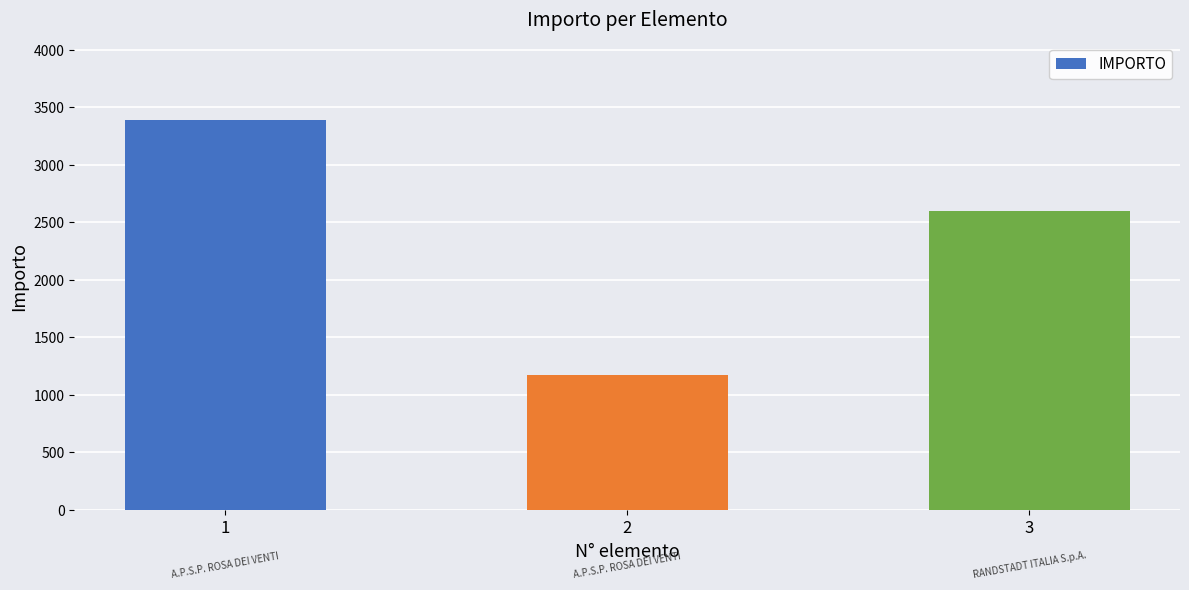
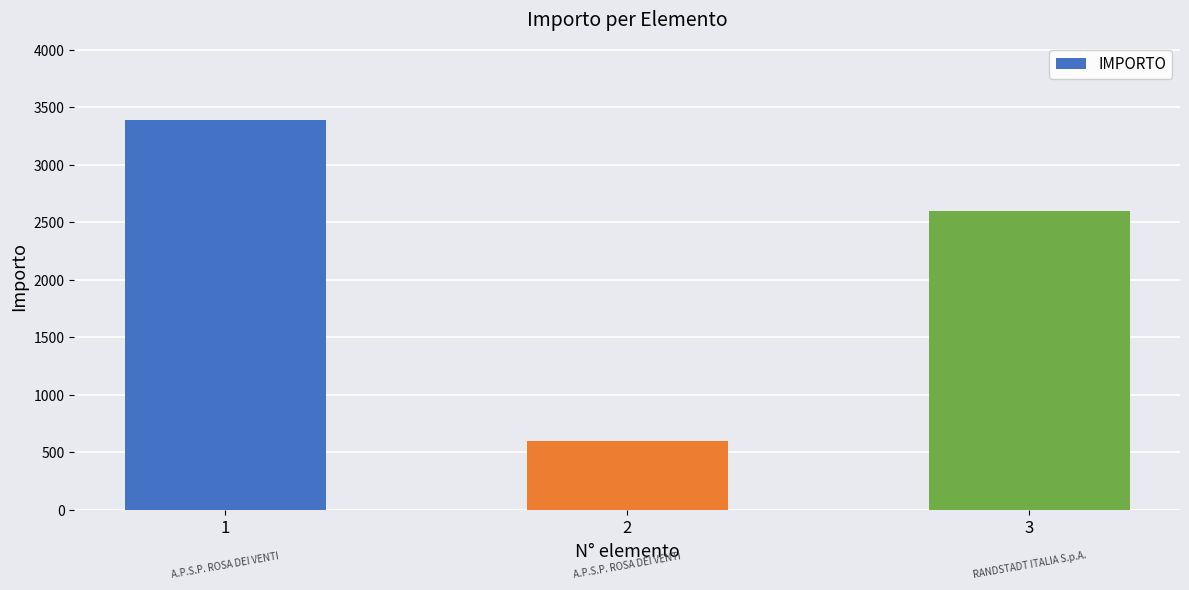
2: 1170 -> 600
